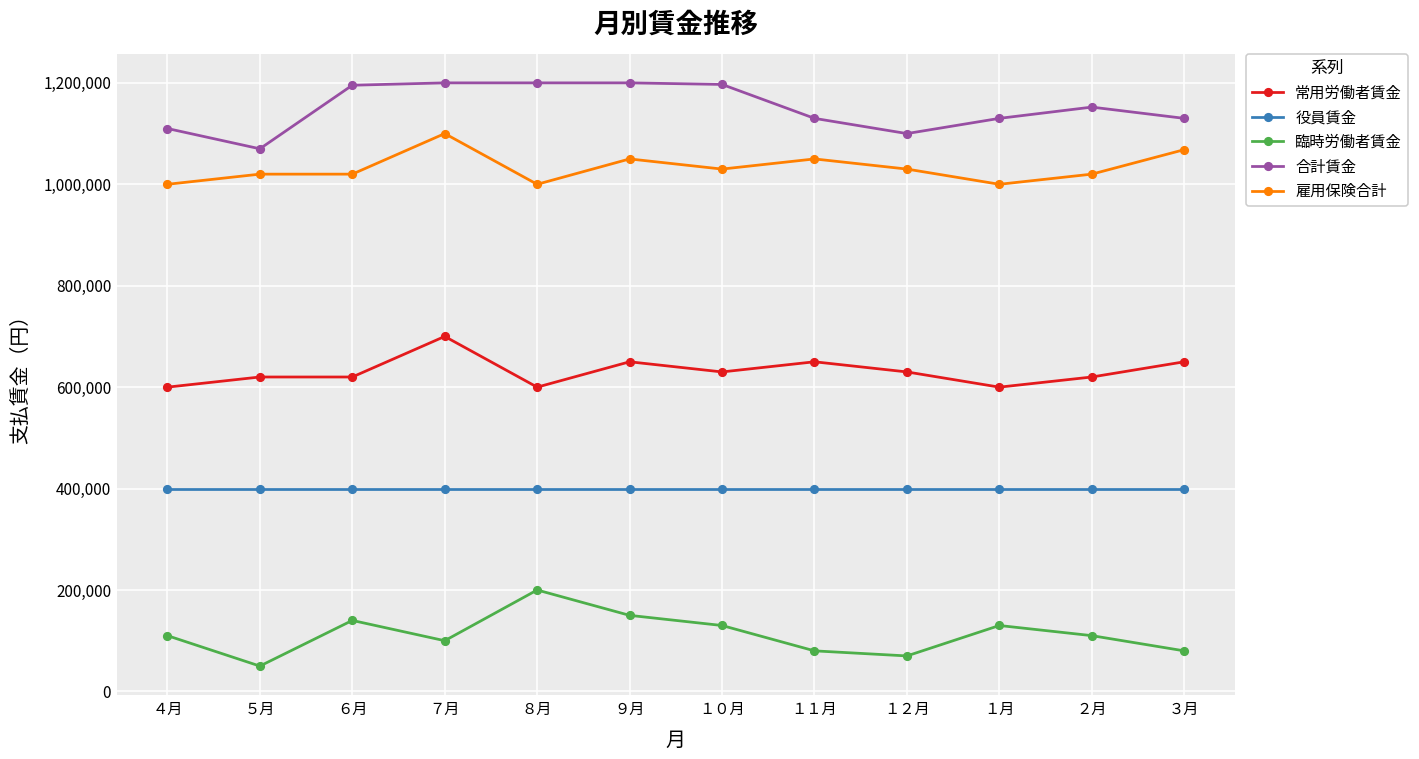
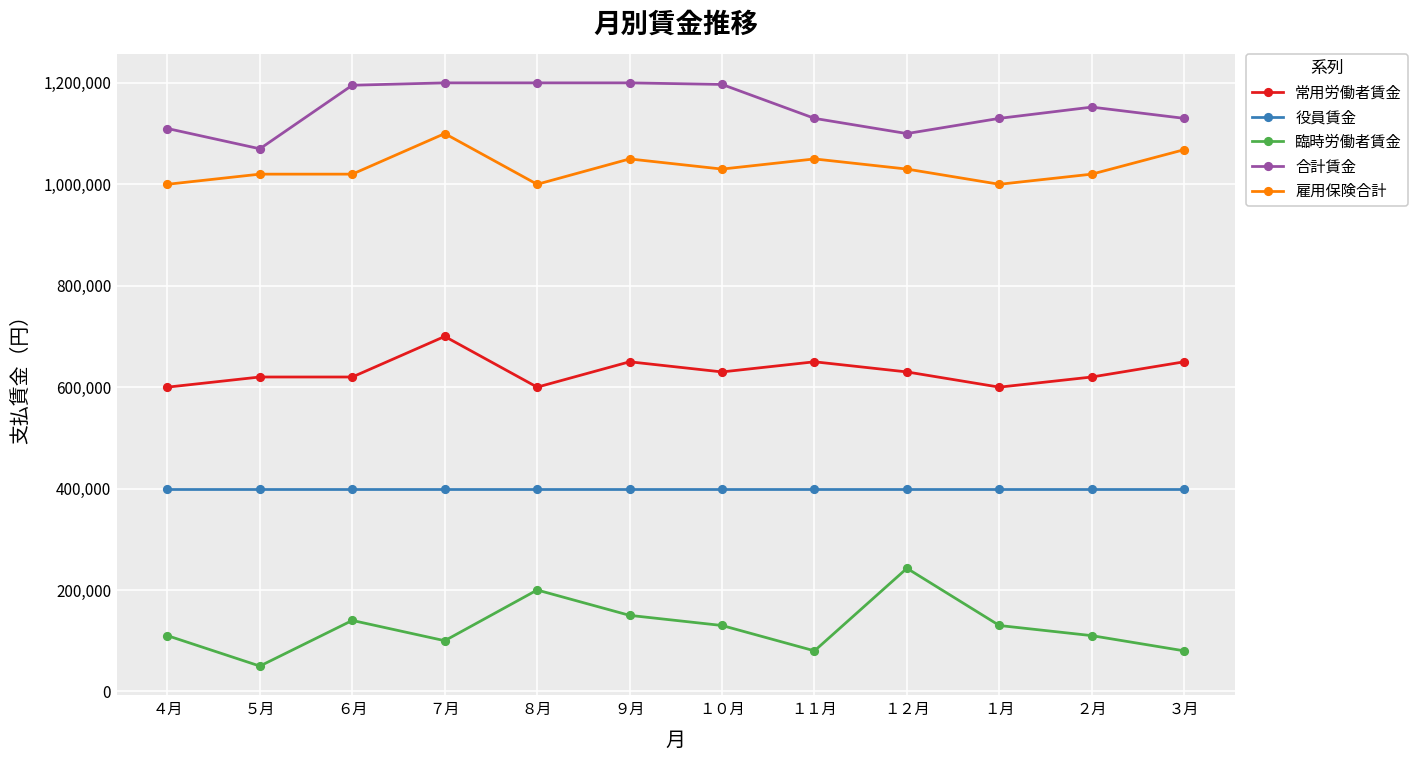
臨時労働者賃金, １２月: 70,000 -> 240,000
